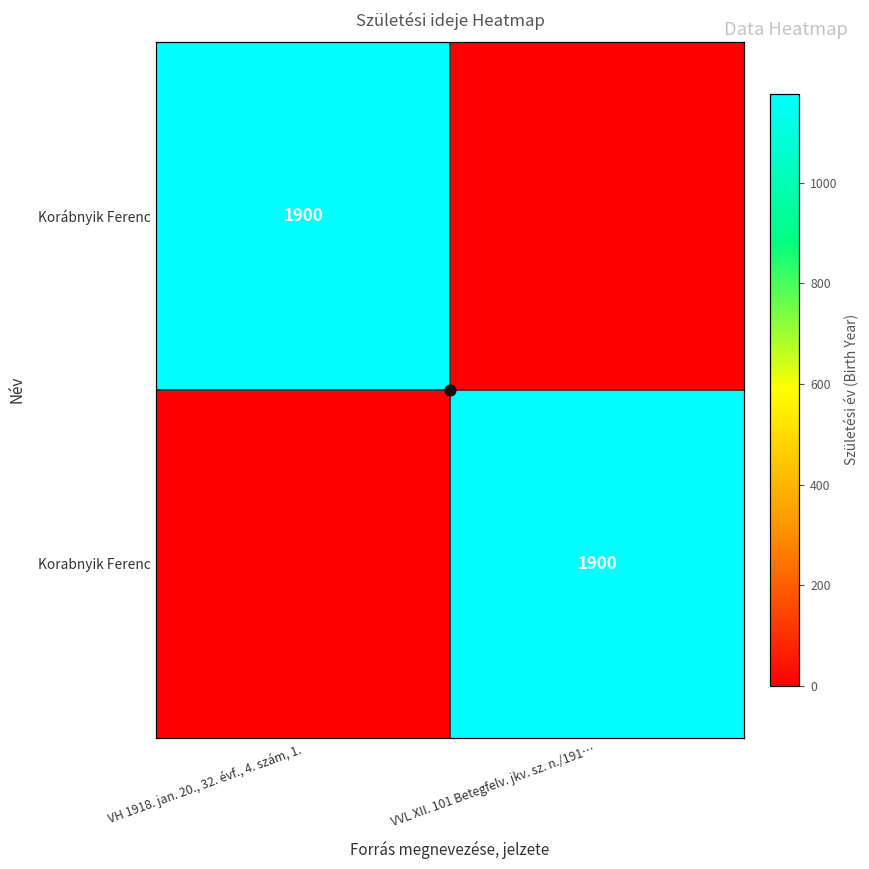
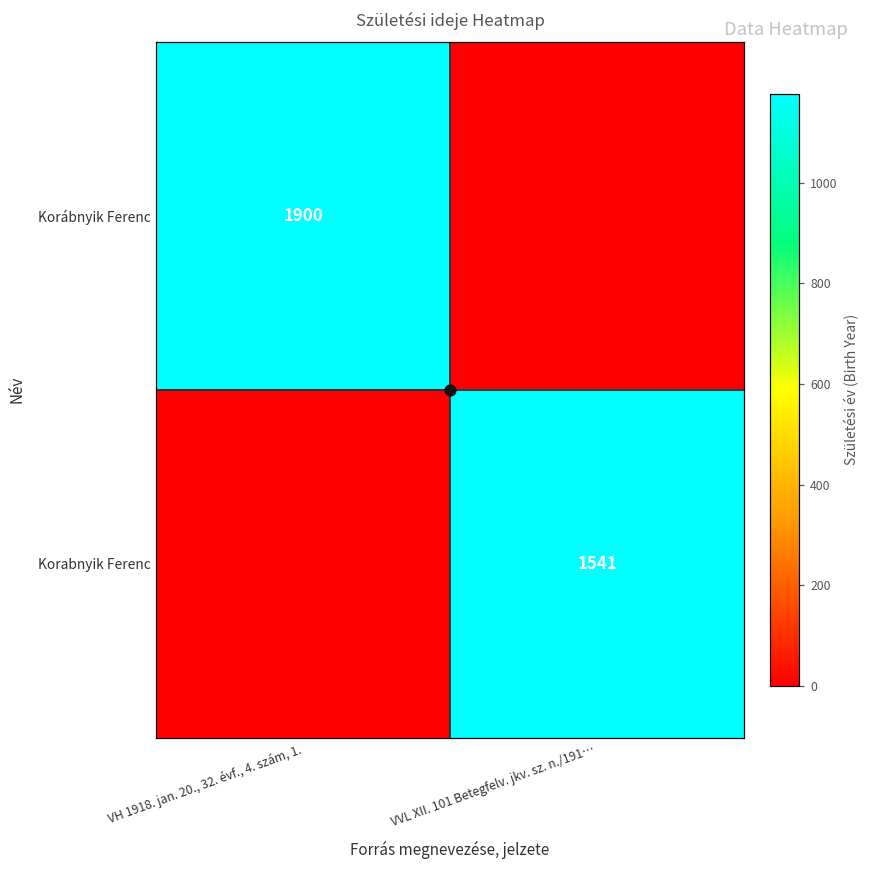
Korabnyik Ferenc, VVL XII. 101 Betegfelv. jkv. sz. n./191…: 1900 -> 1541
